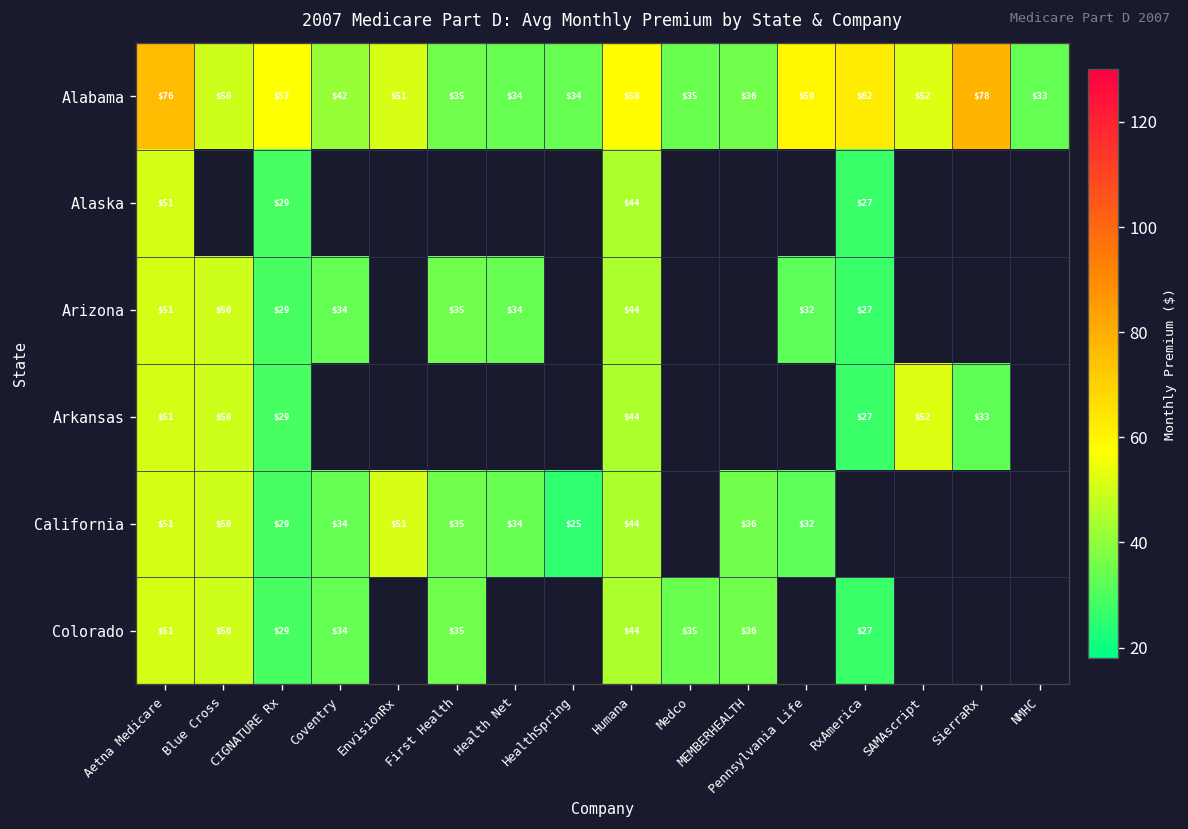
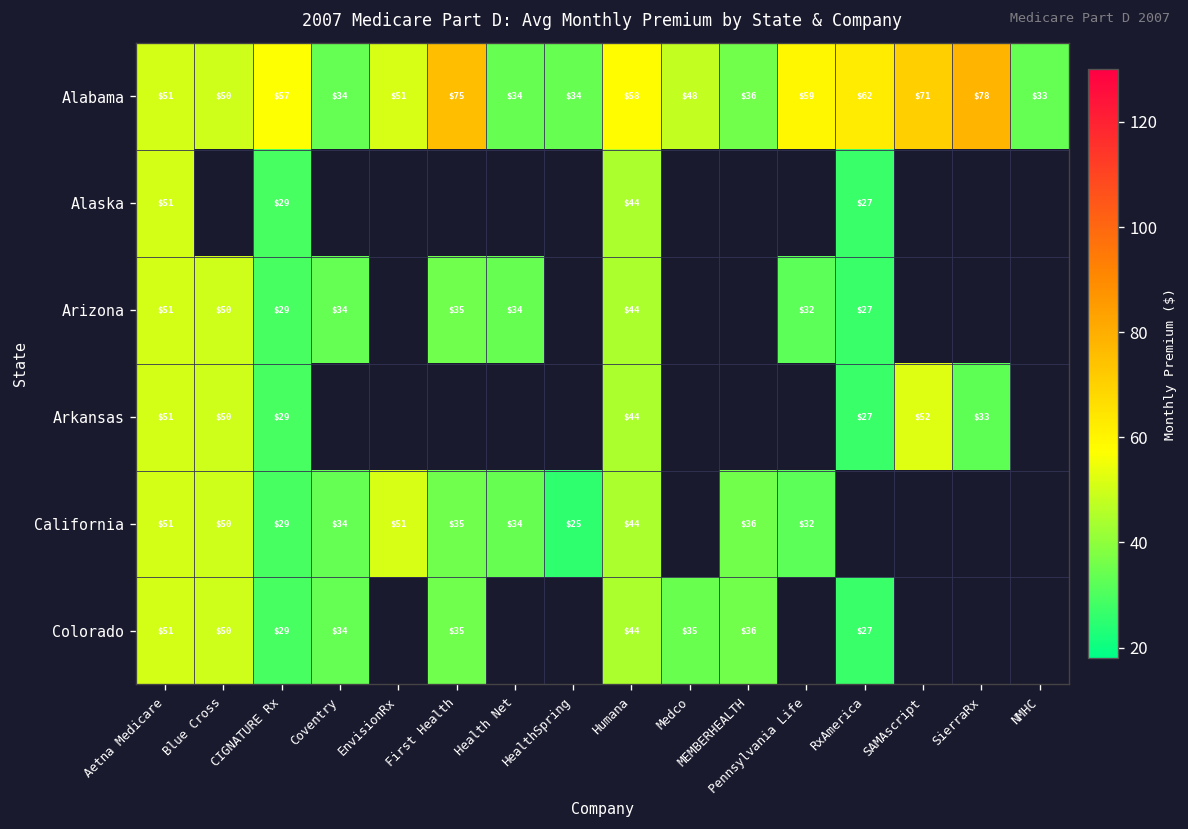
Alabama, Aetna Medicare: $76 -> $51
Alabama, Coventry: $42 -> $34
Alabama, First Health: $35 -> $75
Alabama, Medco: $35 -> $48
Alabama, SAMAscript: $52 -> $71
